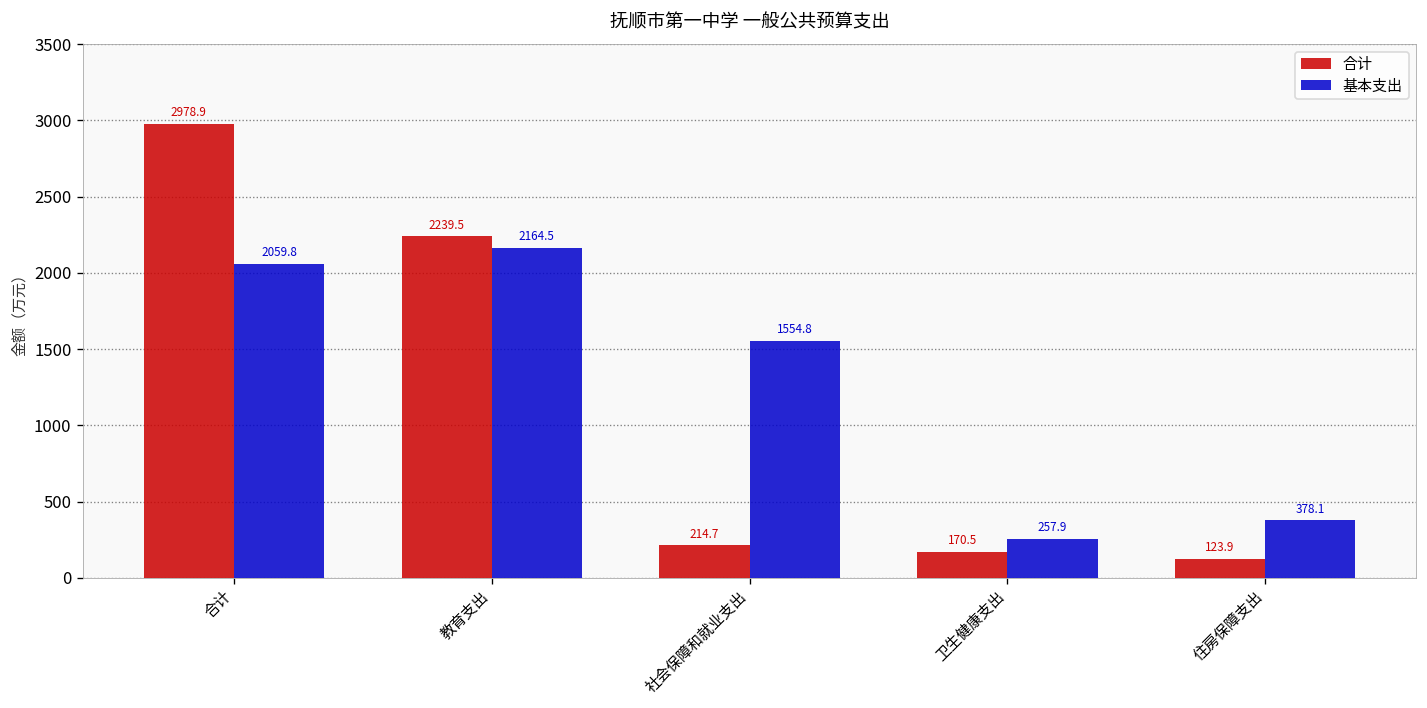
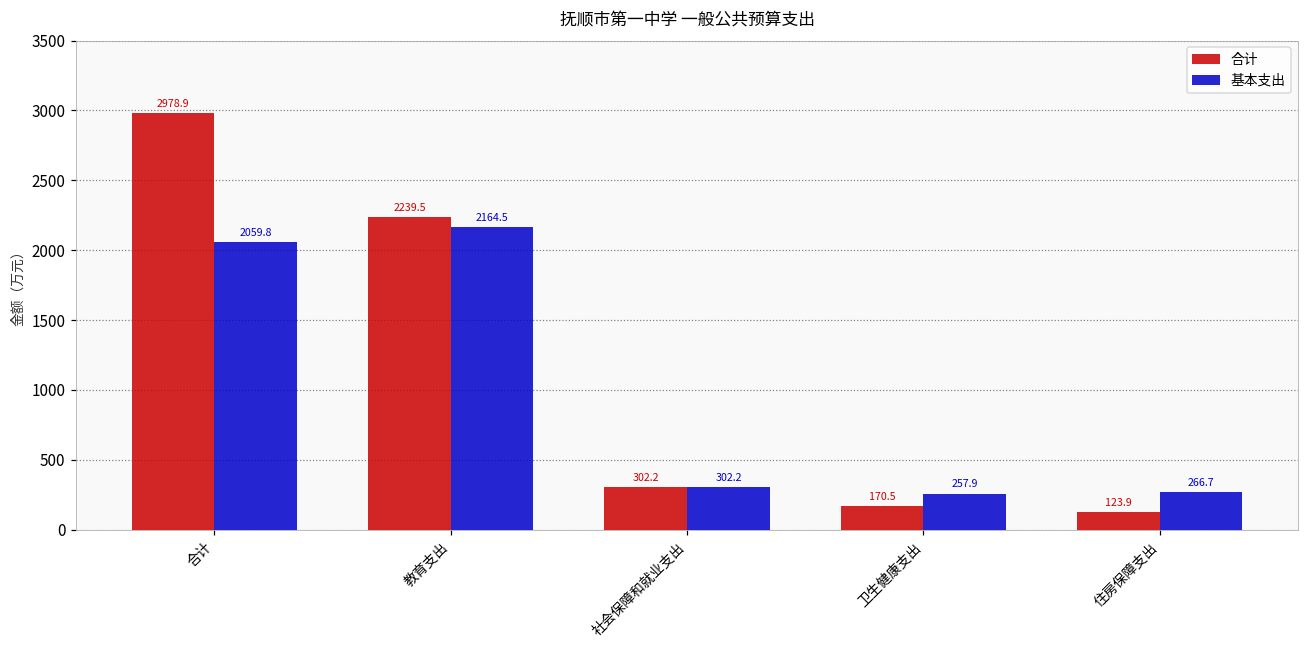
合计, 社会保障和就业支出: 214.7 -> 302.2
基本支出, 社会保障和就业支出: 1554.8 -> 302.2
基本支出, 住房保障支出: 378.1 -> 266.7
